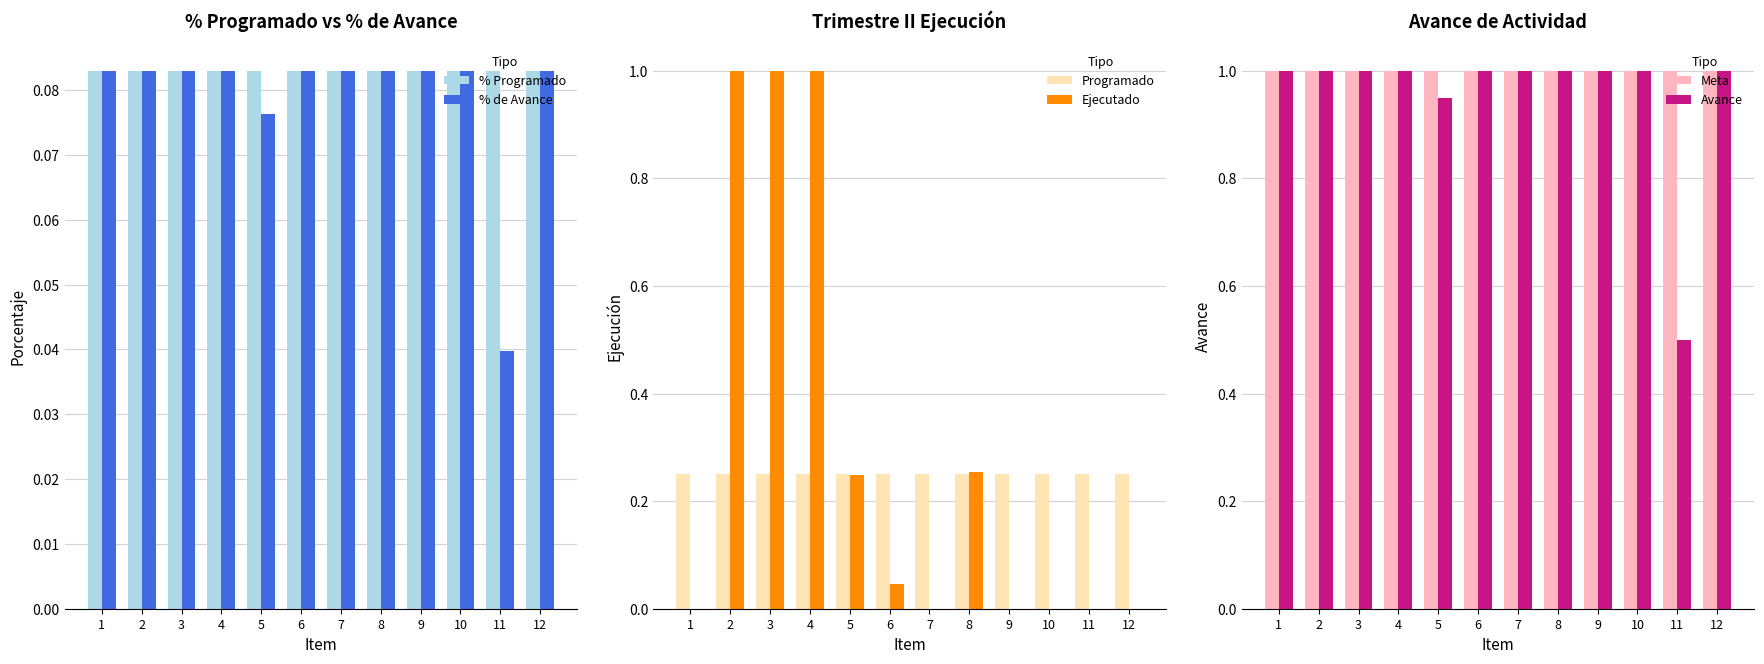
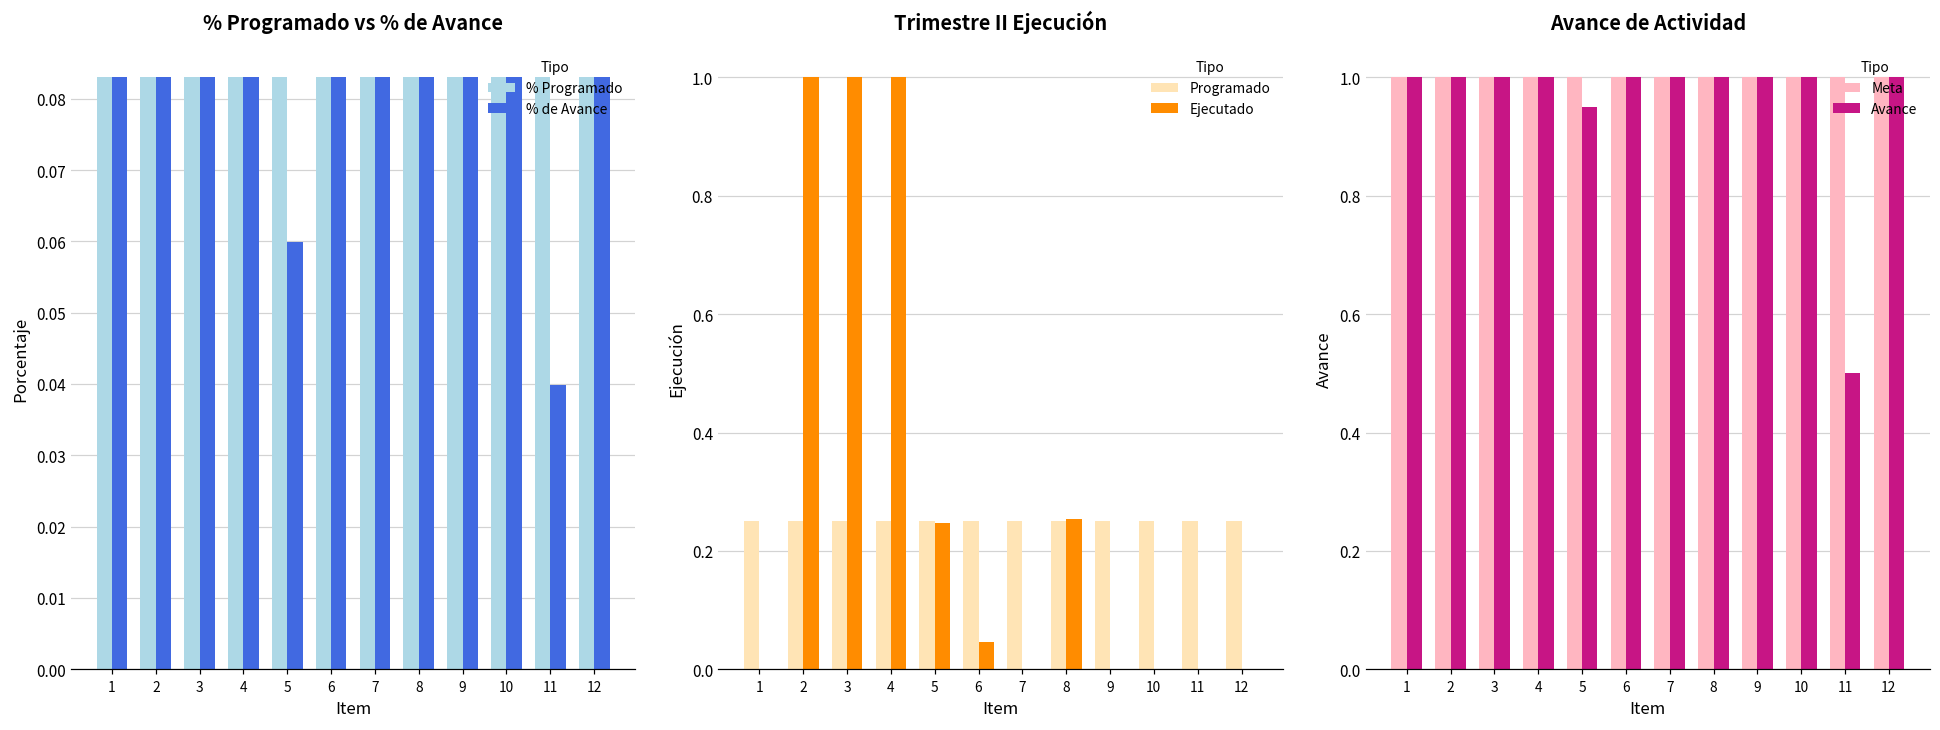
% Programado vs % de Avance, % de Avance, 5: 0.076 -> 0.060
